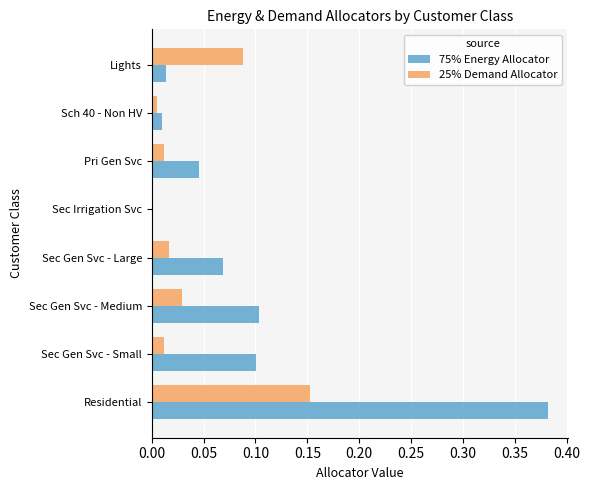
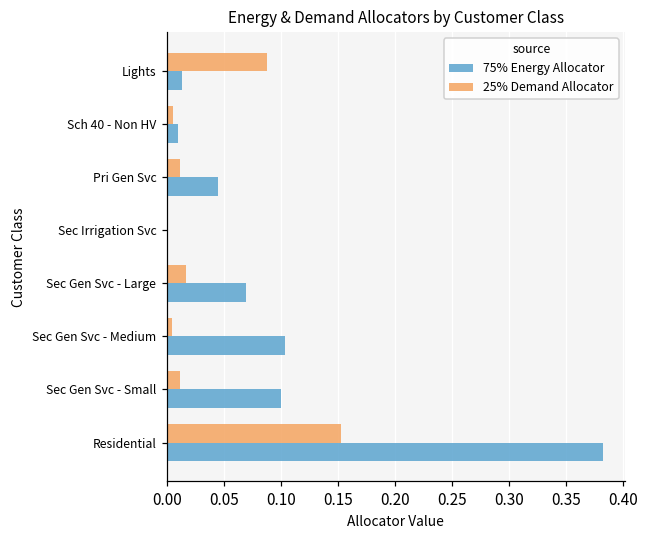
25% Demand Allocator, Sec Gen Svc - Medium: 0.029 -> 0.004
